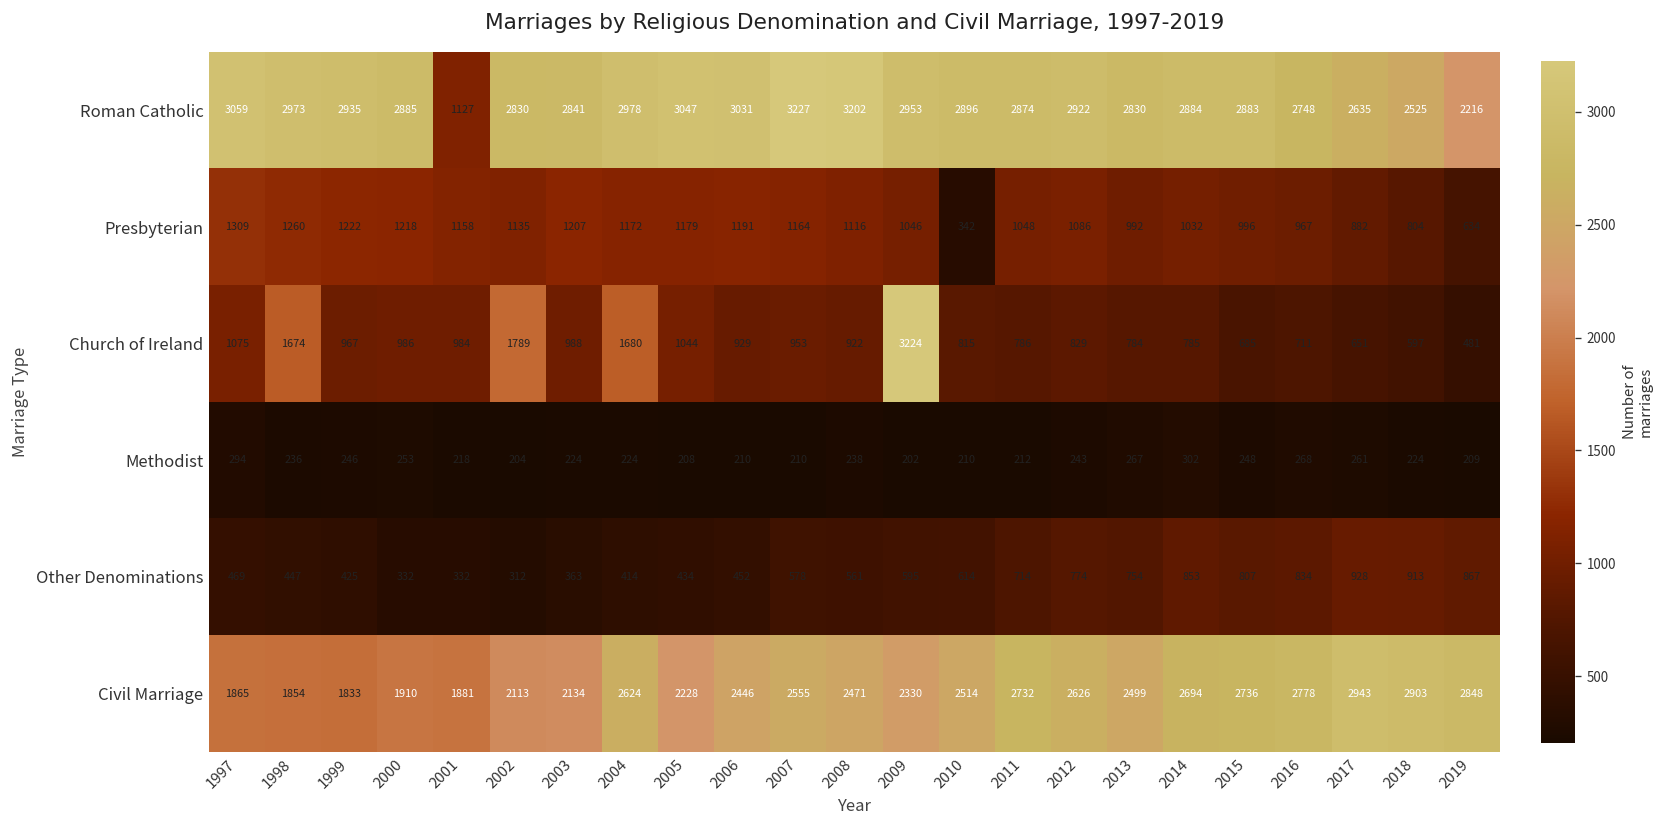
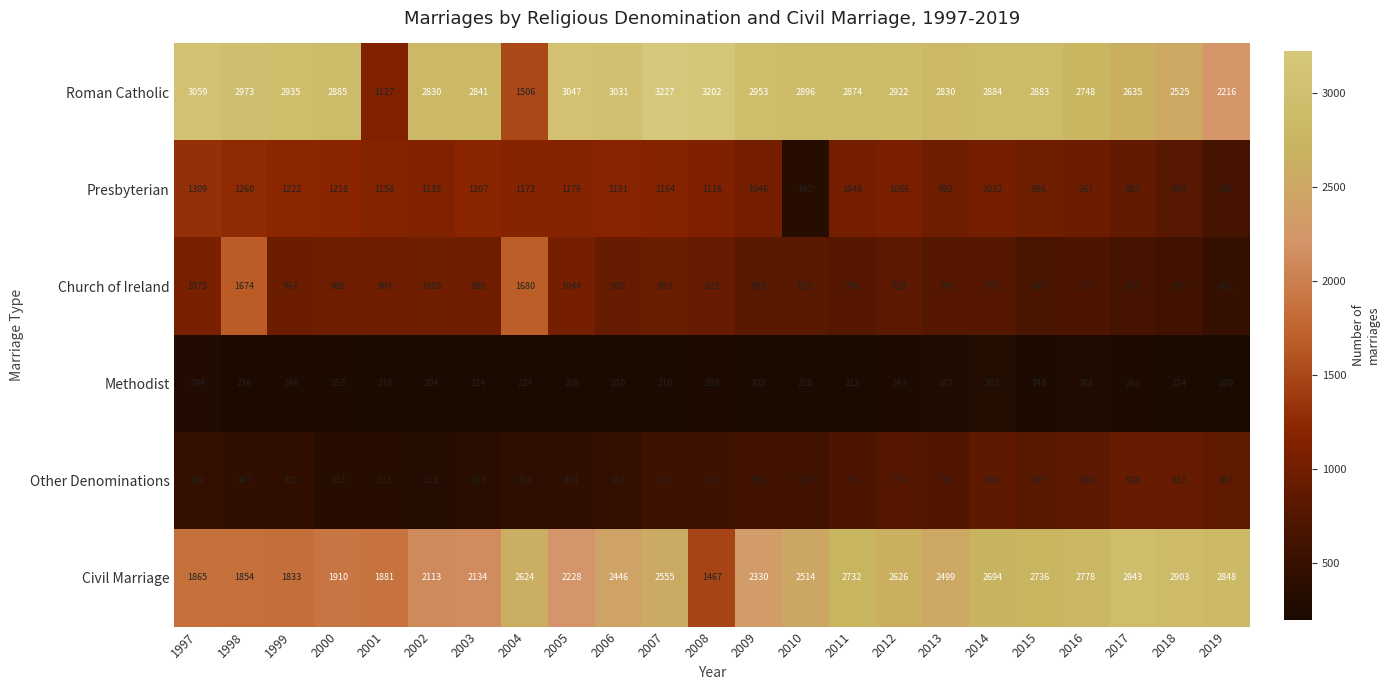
Roman Catholic, 2004: 2978 -> 1506
Church of Ireland, 2002: 1789 -> 1005
Church of Ireland, 2009: 3224 -> 805
Civil Marriage, 2008: 2471 -> 1467
